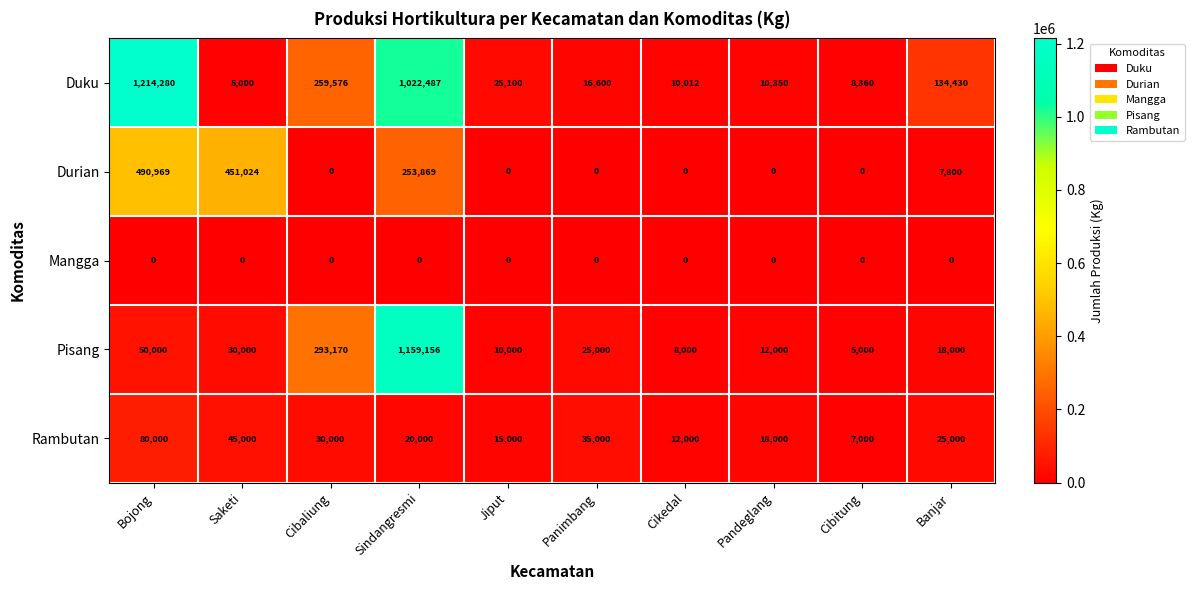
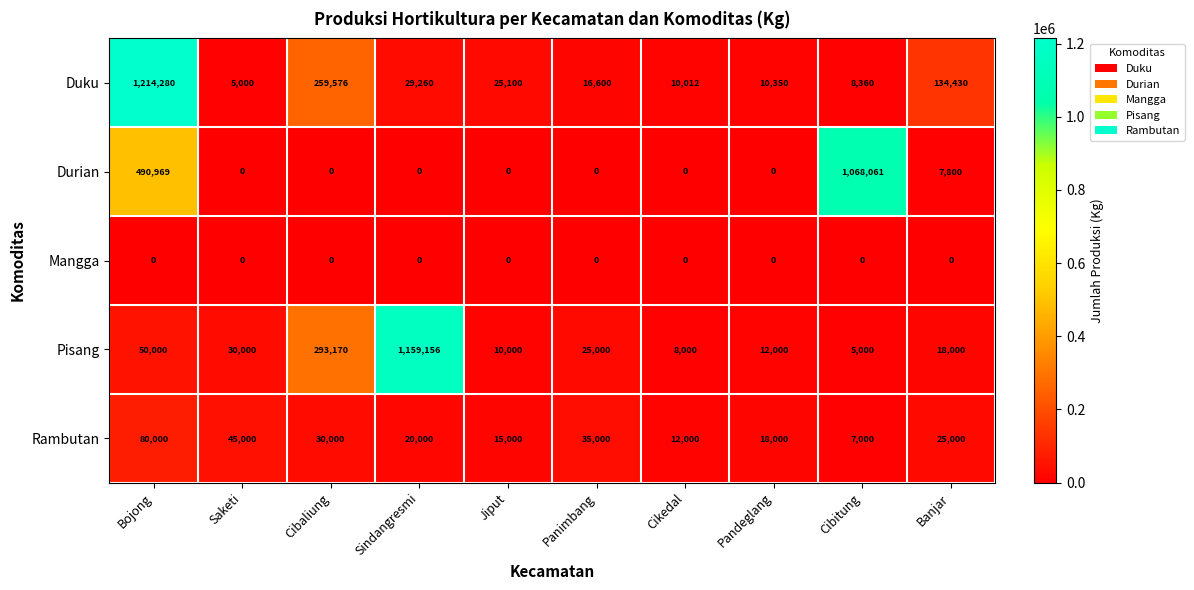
Duku, Sindangresmi: 1,022,487 -> 29,260
Durian, Saketi: 451,024 -> 0
Durian, Sindangresmi: 253,869 -> 0
Durian, Cibitung: 0 -> 1,068,061
